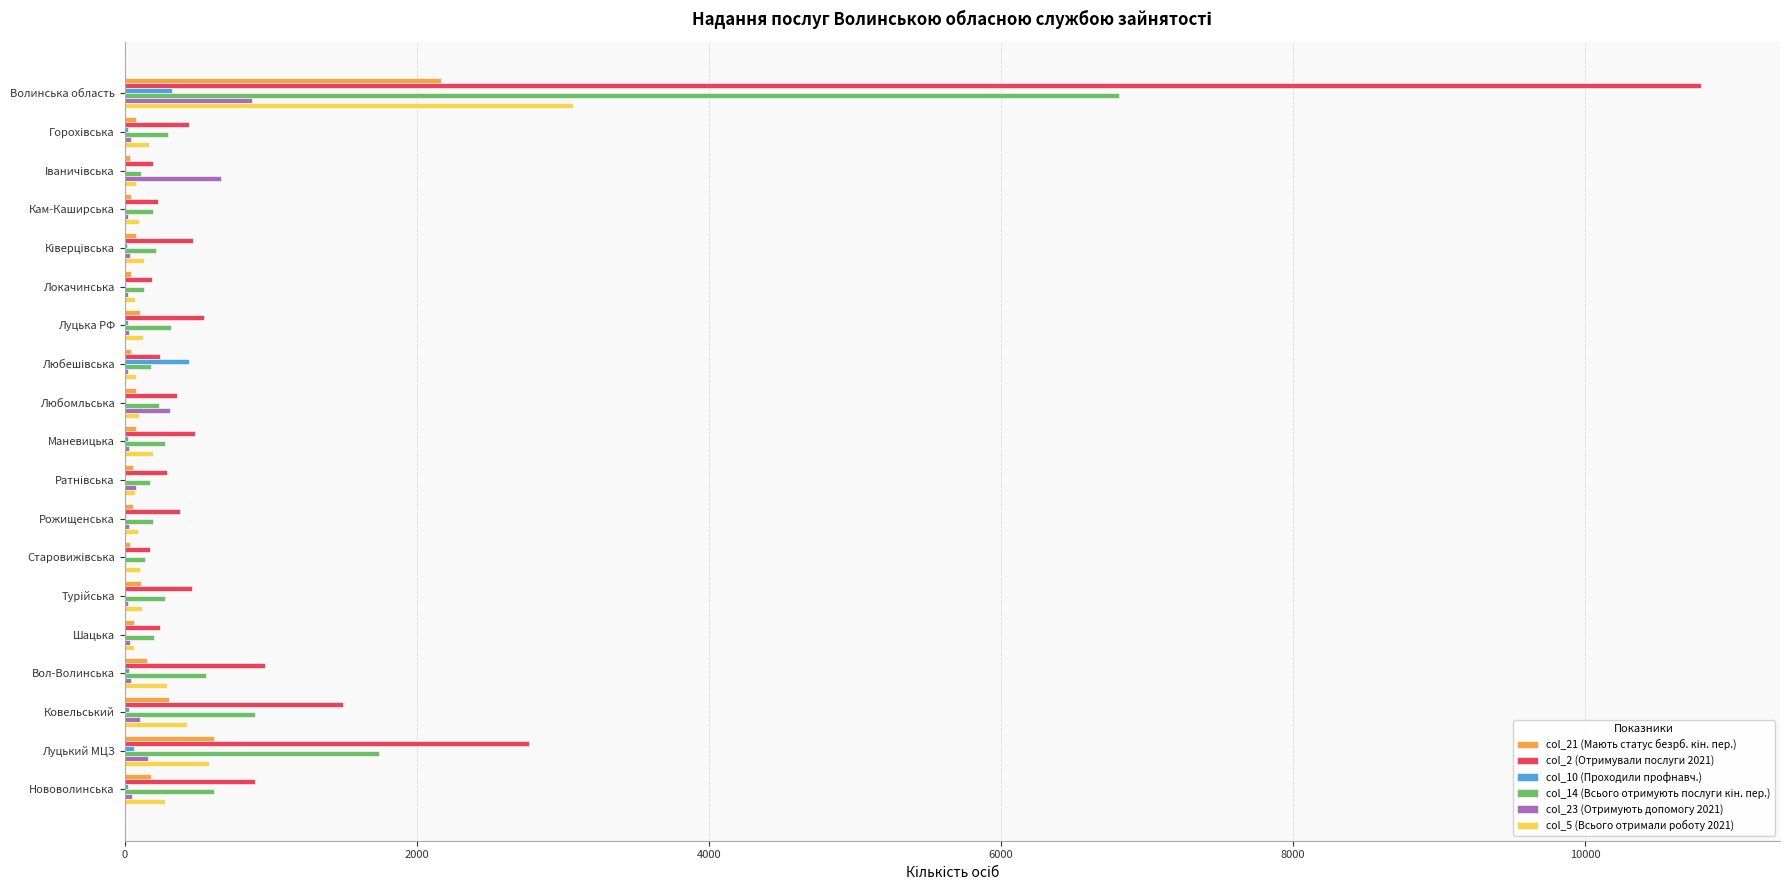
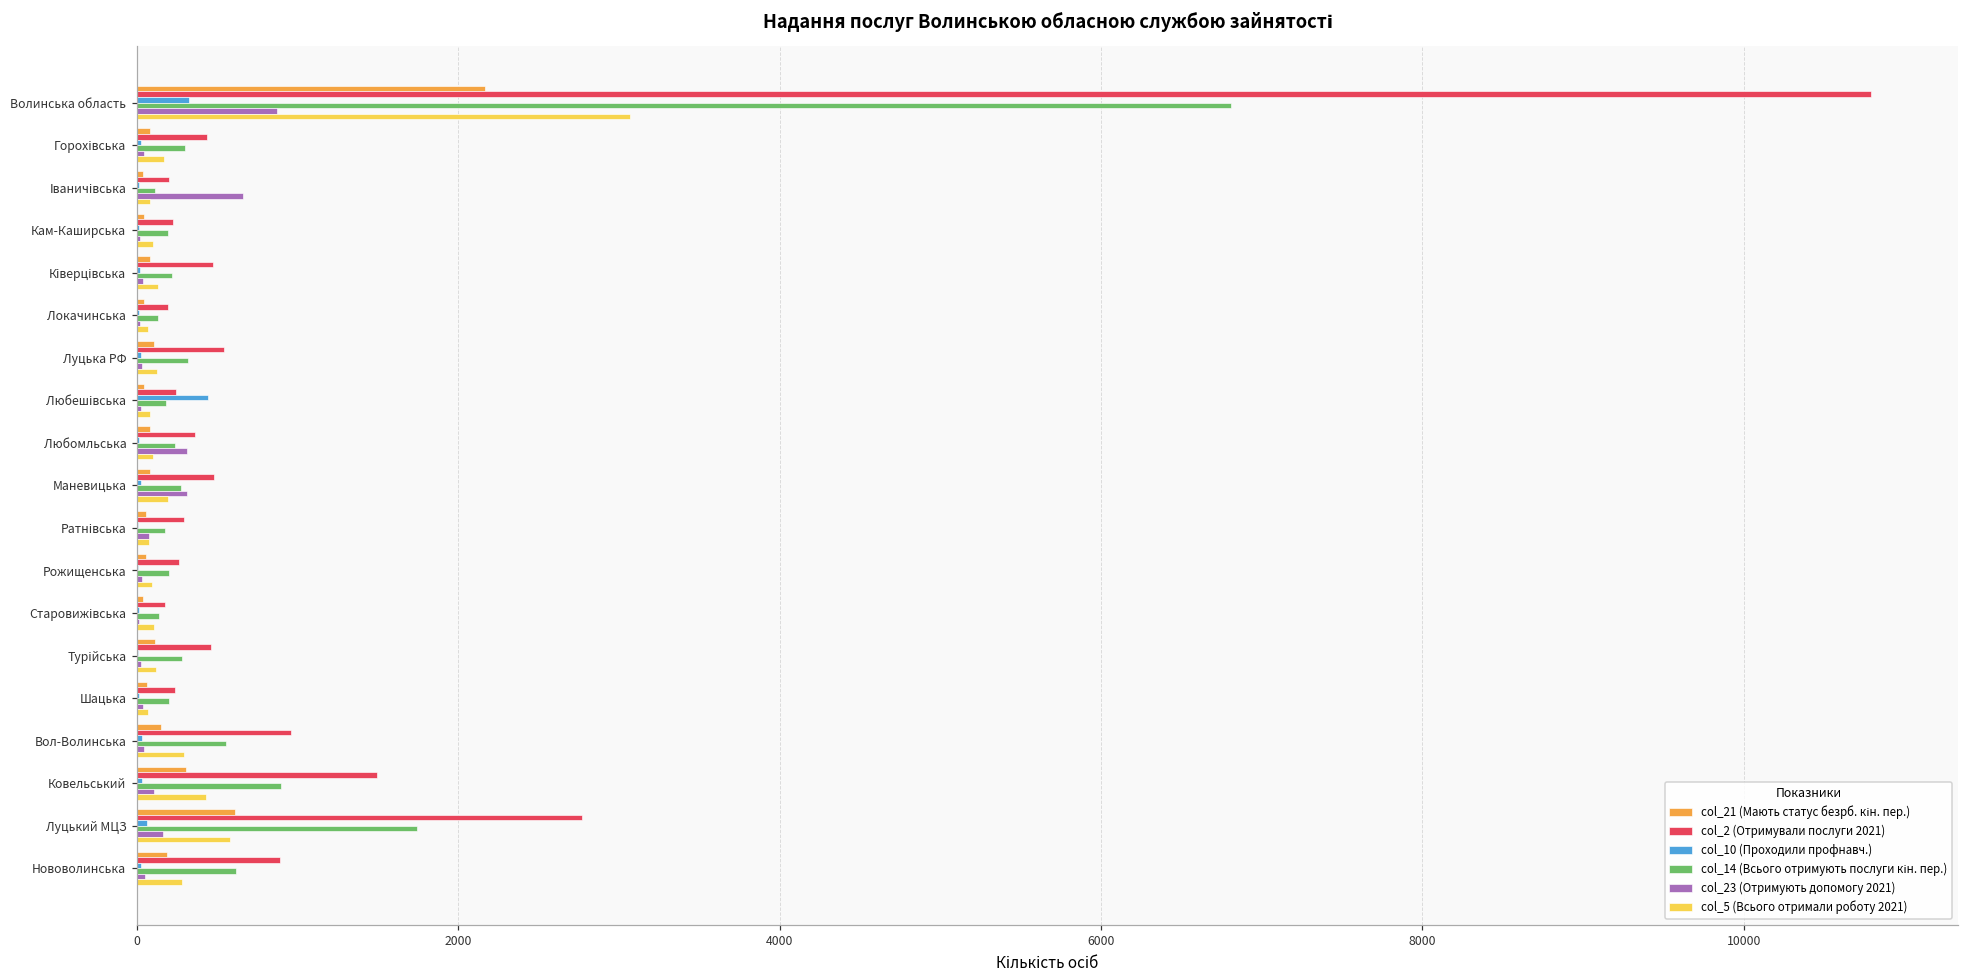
col_23 (Отримують допомогу 2021), Маневицька: 30 -> 310
col_2 (Отримували послуги 2021), Рожищенська: 380 -> 260
